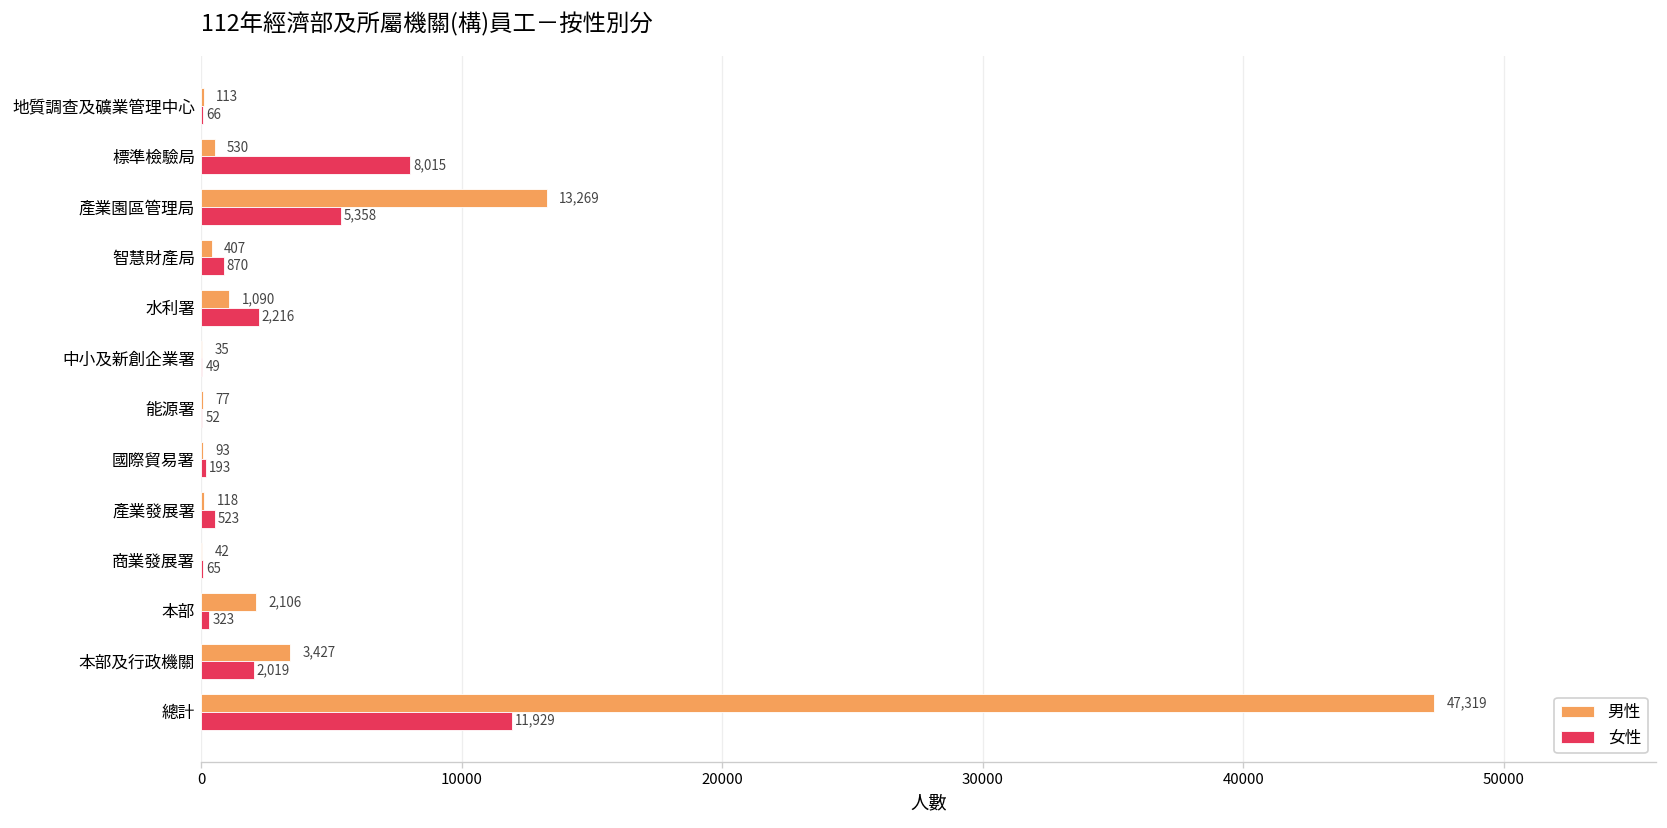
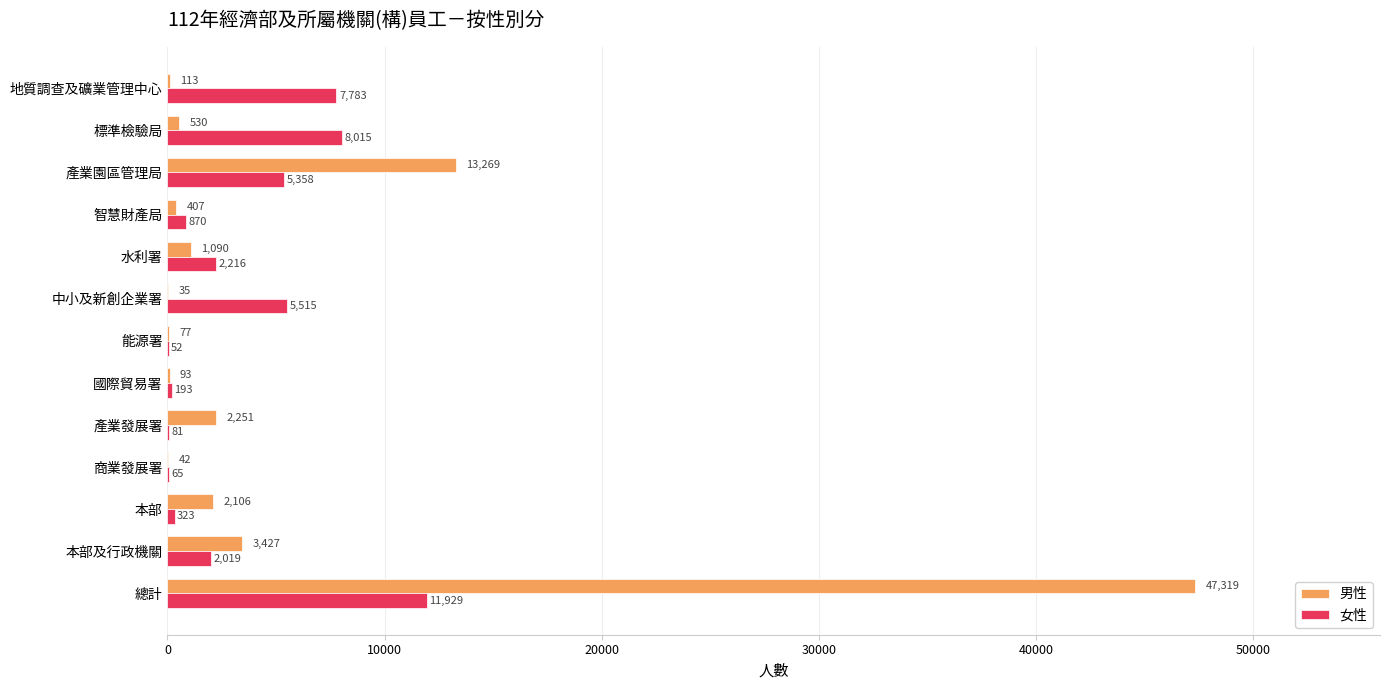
女性, 地質調查及礦業管理中心: 66 -> 7,783
女性, 中小及新創企業署: 49 -> 5,515
男性, 產業發展署: 118 -> 2,251
女性, 產業發展署: 523 -> 81
